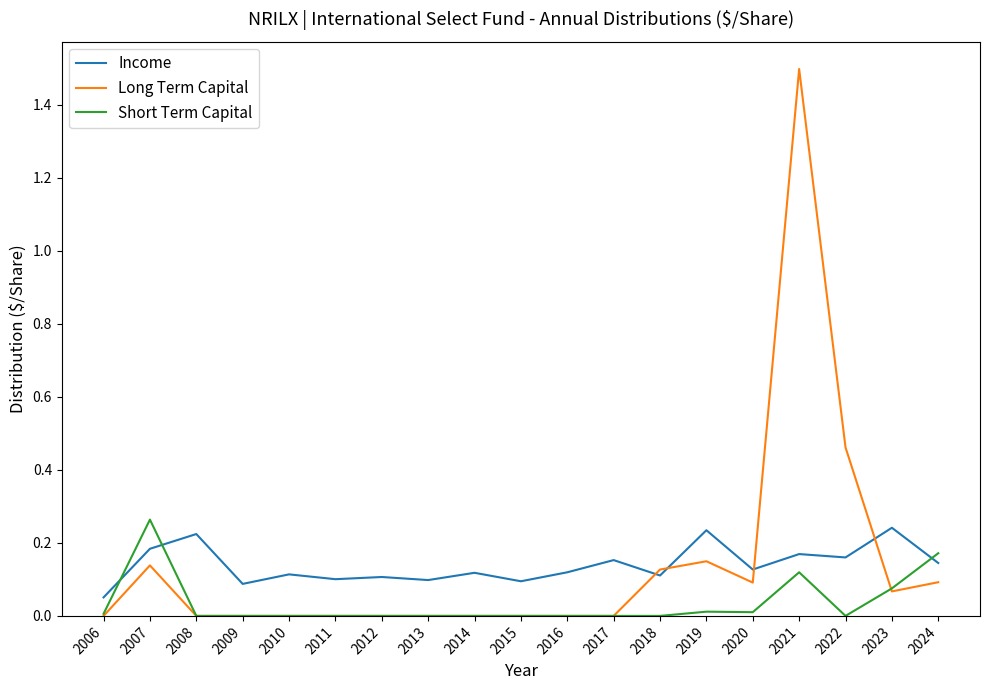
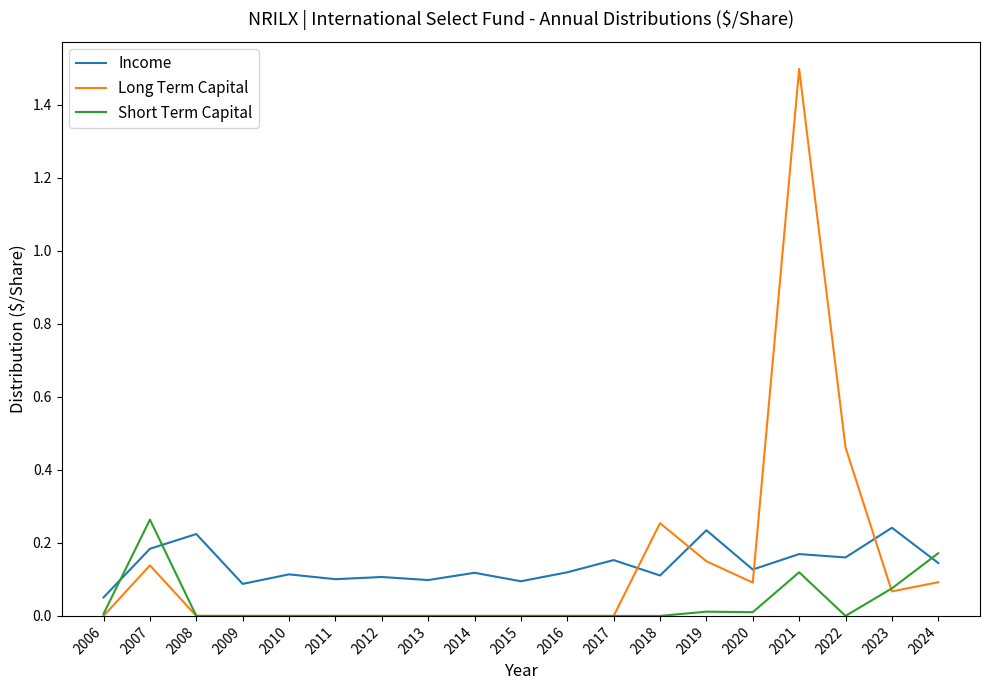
Long Term Capital, 2018: 0.13 -> 0.25
